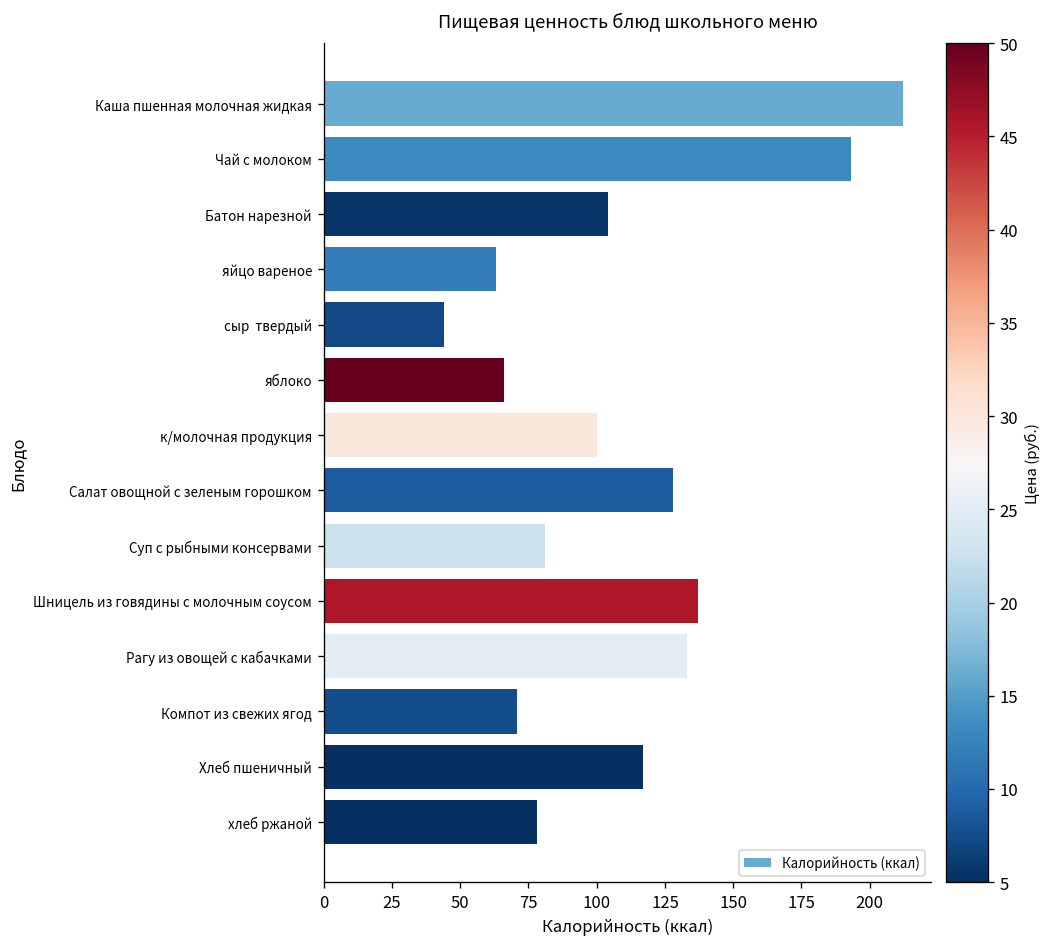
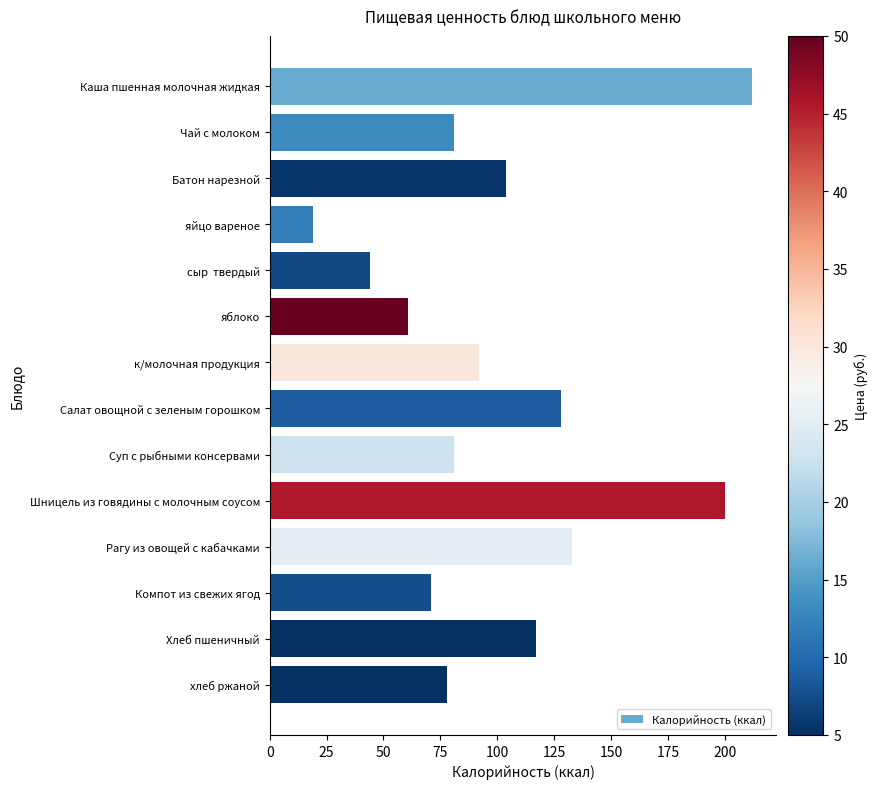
Чай с молоком: 193 -> 81
яйцо вареное: 63 -> 19
яблоко: 66 -> 61
к/молочная продукция: 100 -> 92
Шницель из говядины с молочным соусом: 137 -> 200
